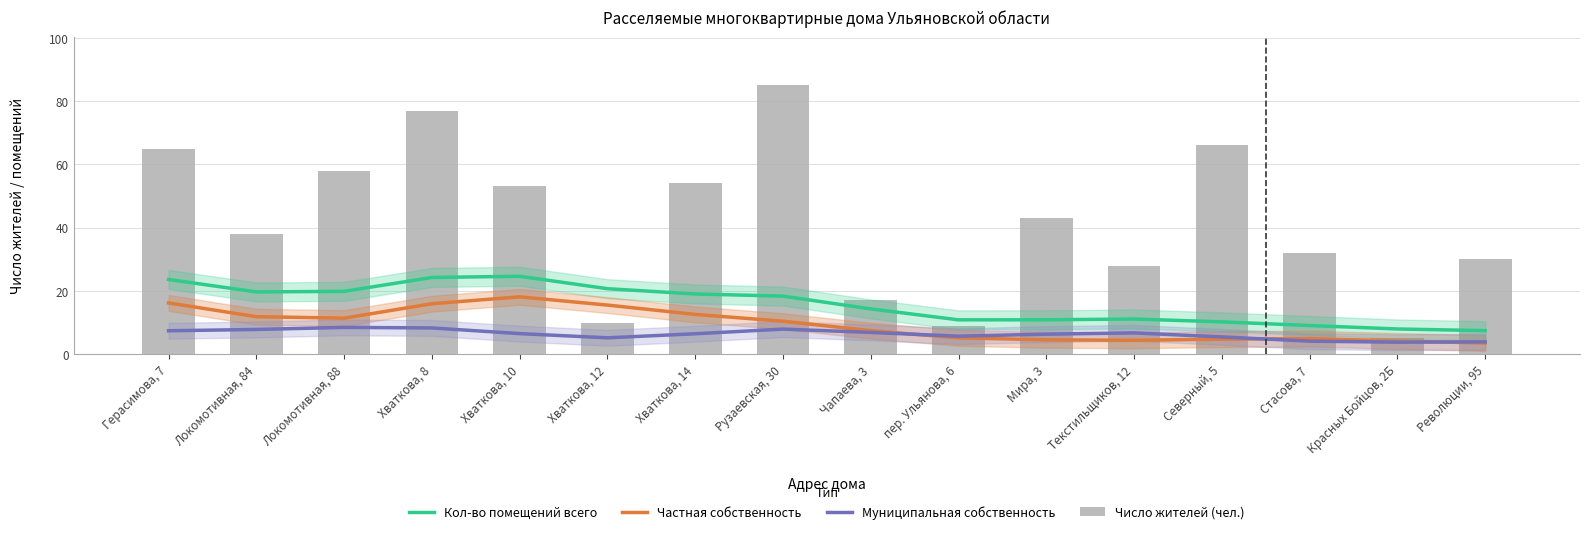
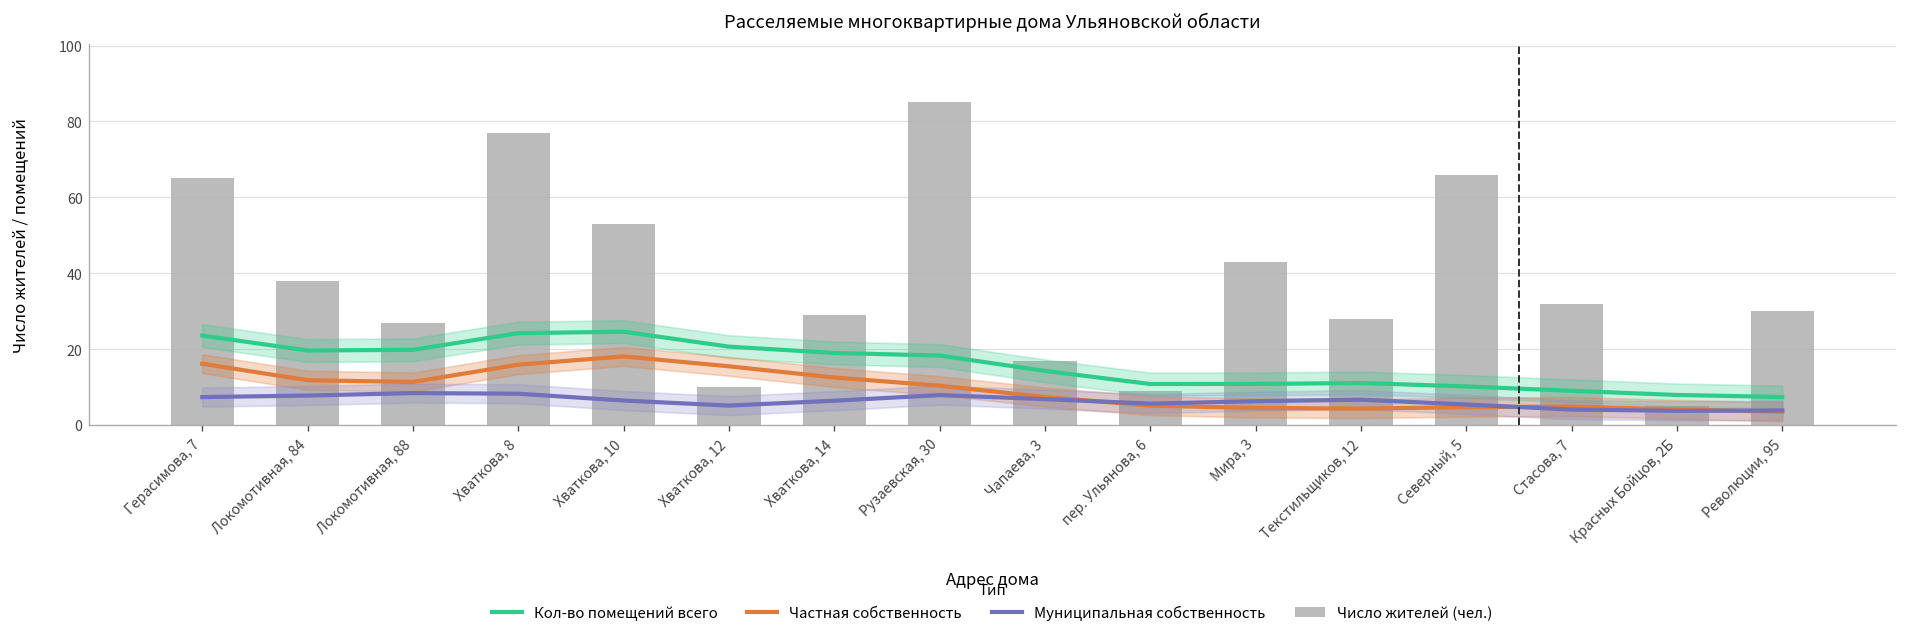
Число жителей (чел.), Локомотивная, 88: 58 -> 27
Число жителей (чел.), Хваткова, 14: 54 -> 29
